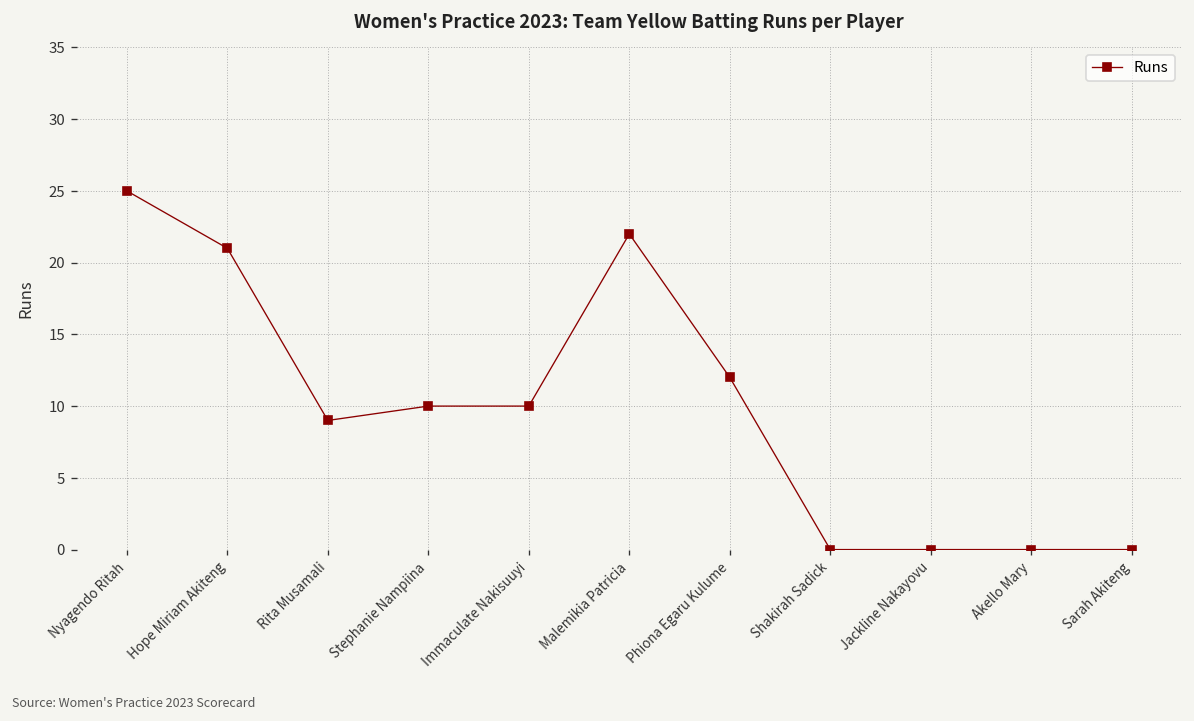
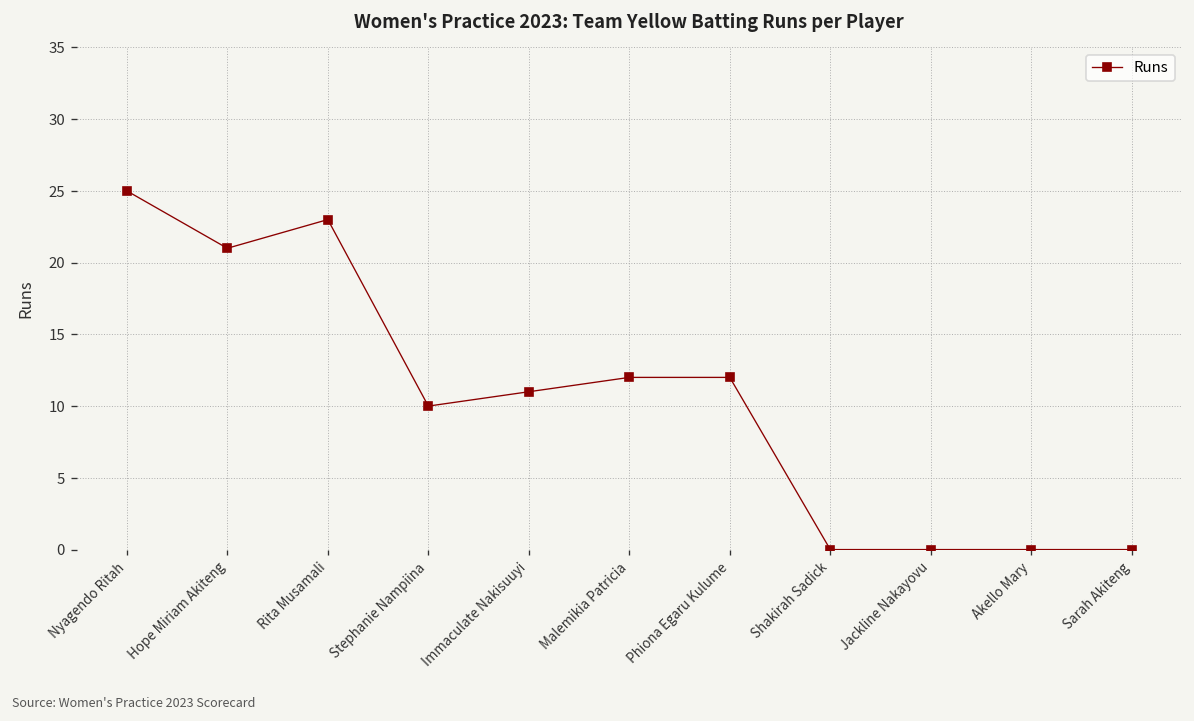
Rita Musamali: 9 -> 23
Immaculate Nakisuuyi: 10 -> 11
Malemikia Patricia: 22 -> 12
